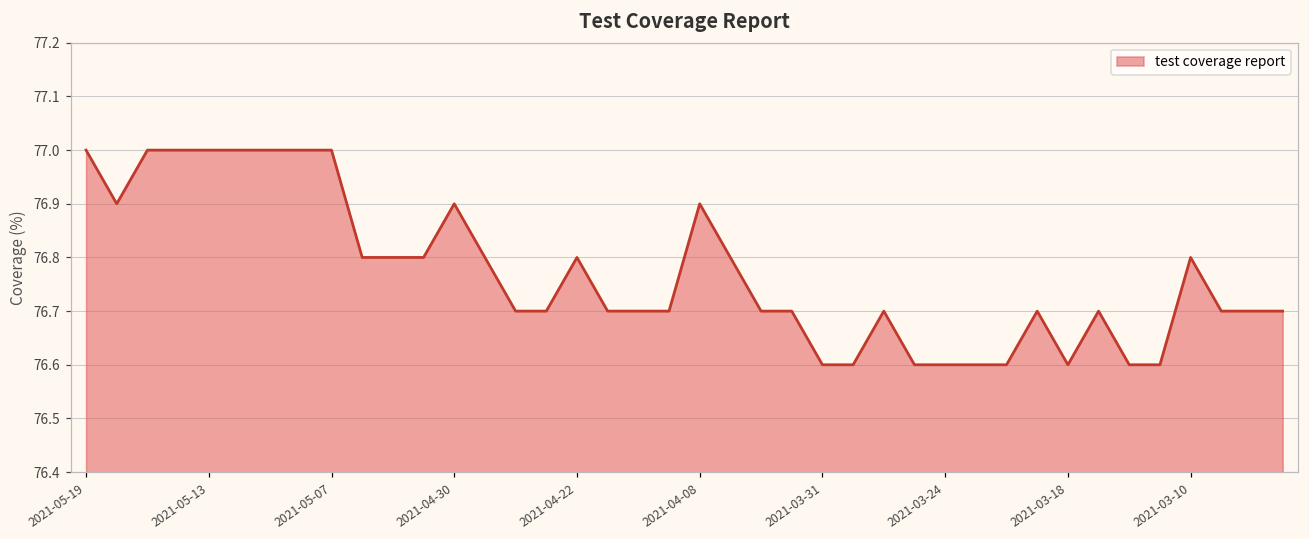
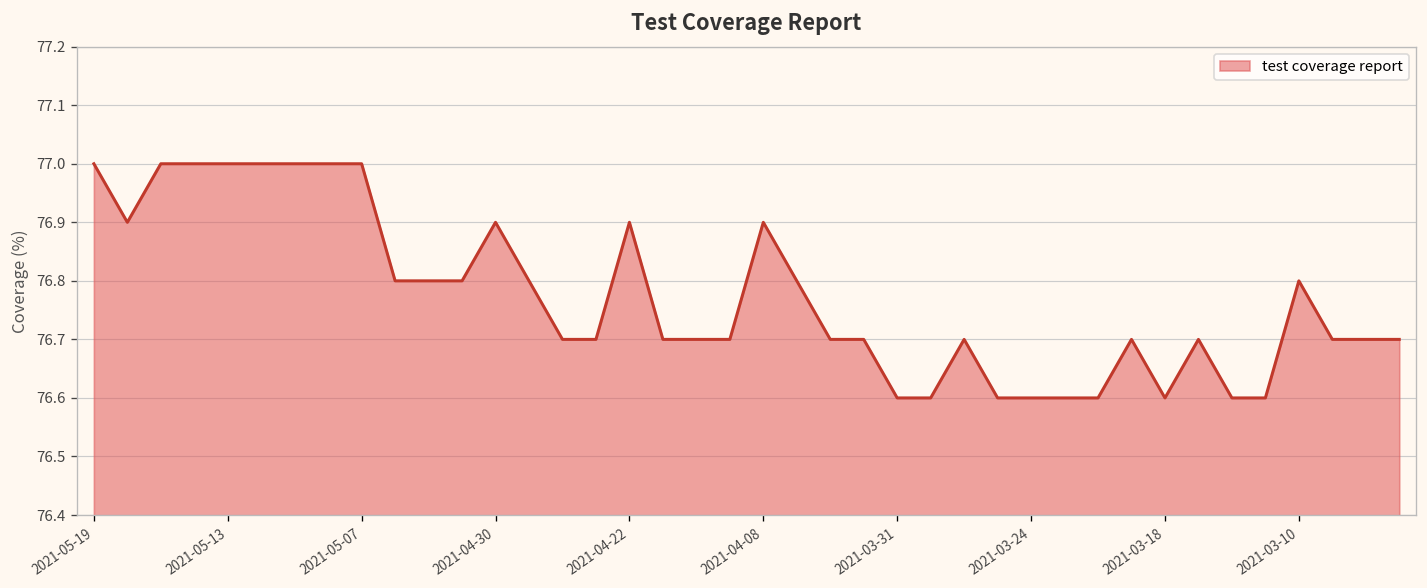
2021-04-22: 76.8 -> 76.9
